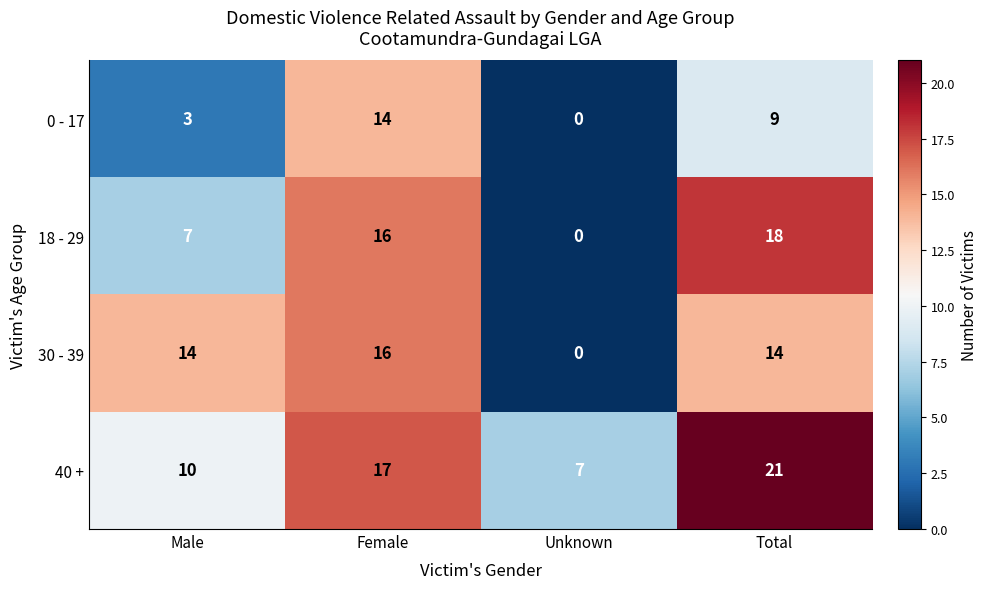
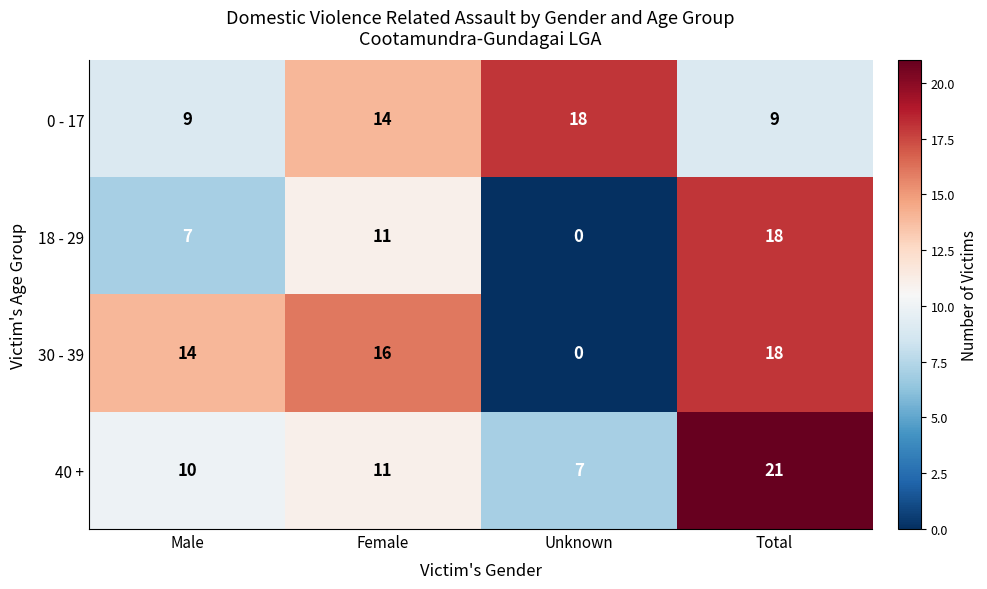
0 - 17, Male: 3 -> 9
0 - 17, Unknown: 0 -> 18
18 - 29, Female: 16 -> 11
30 - 39, Total: 14 -> 18
40 +, Female: 17 -> 11
